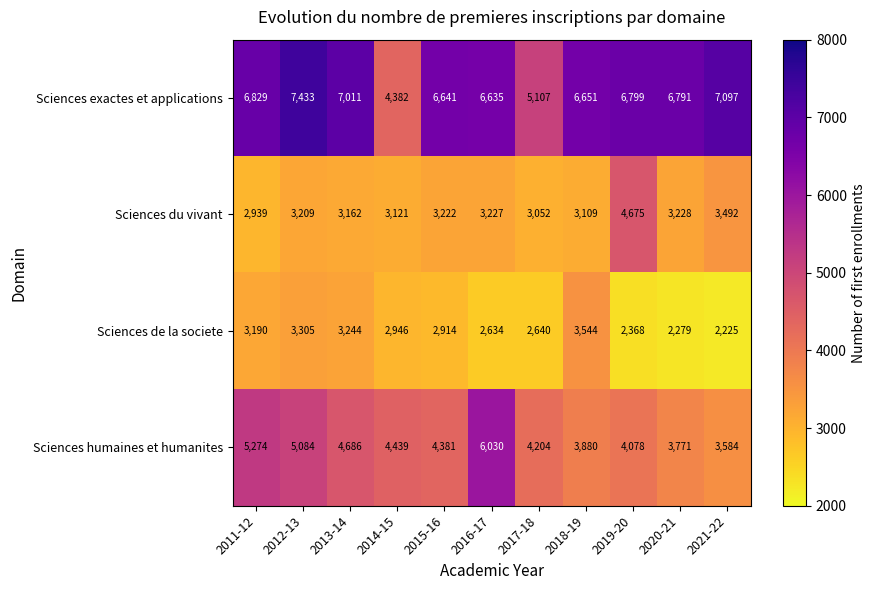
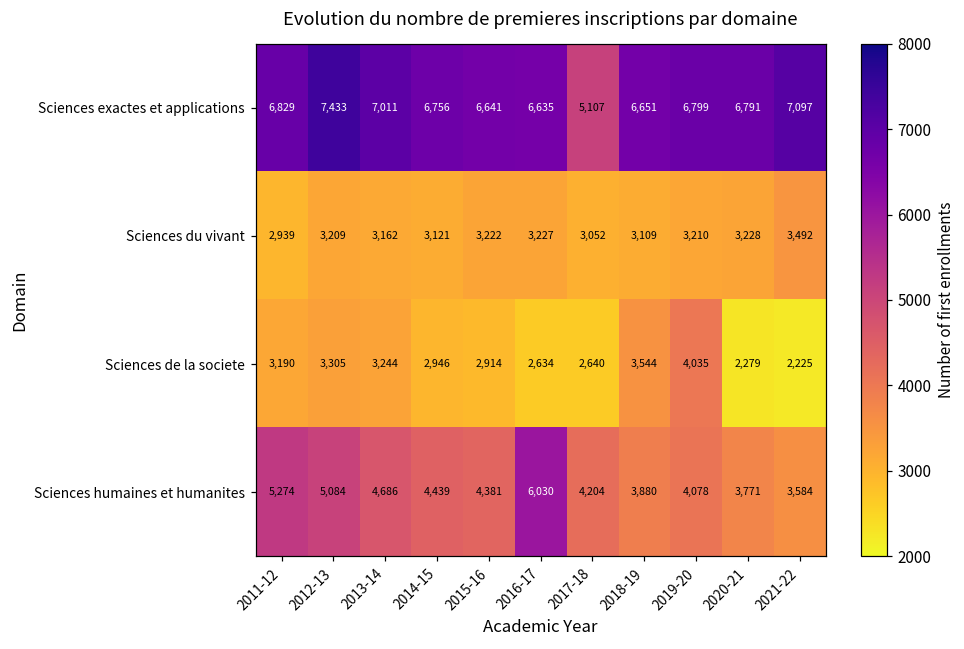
Sciences exactes et applications, 2014-15: 4,382 -> 6,756
Sciences du vivant, 2019-20: 4,675 -> 3,210
Sciences de la societe, 2019-20: 2,368 -> 4,035
